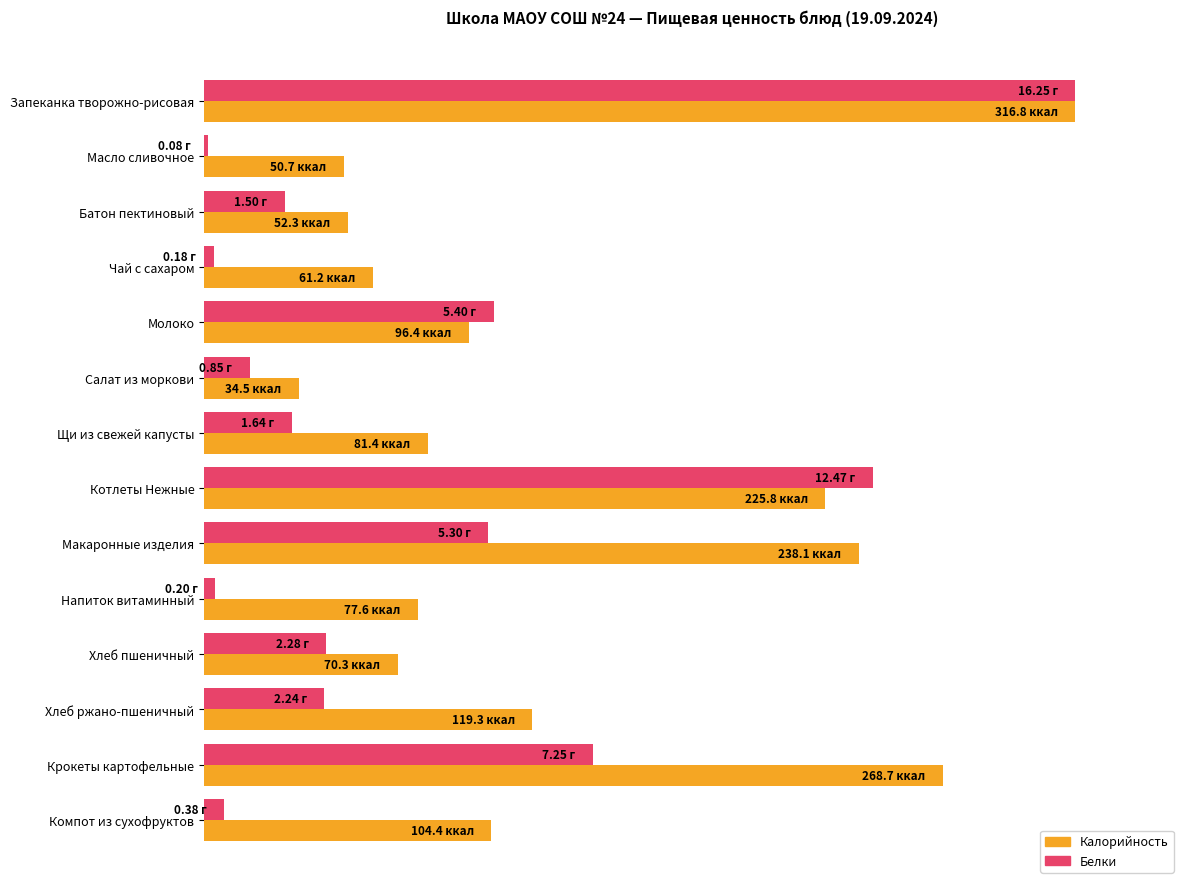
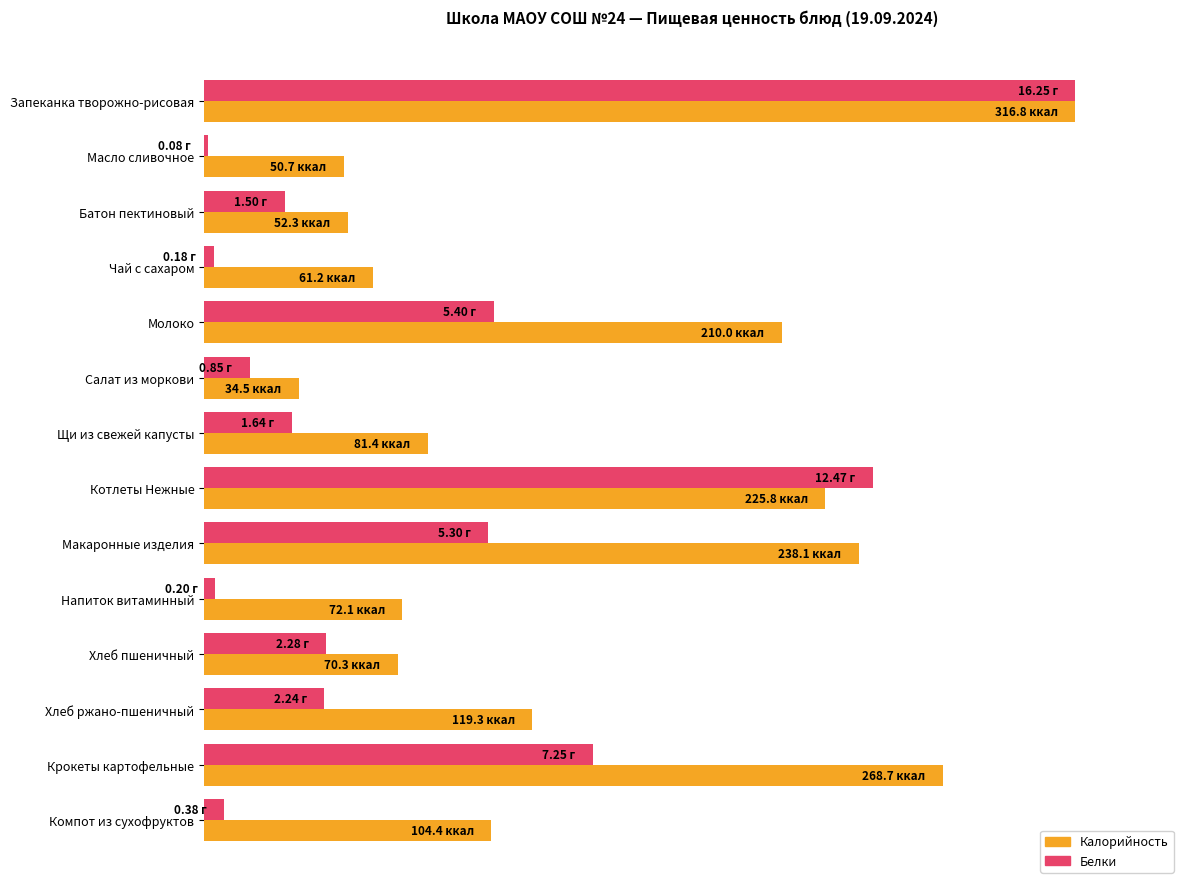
Калорийность, Молоко: 96.4 -> 210.0
Калорийность, Напиток витаминный: 77.6 -> 72.1
